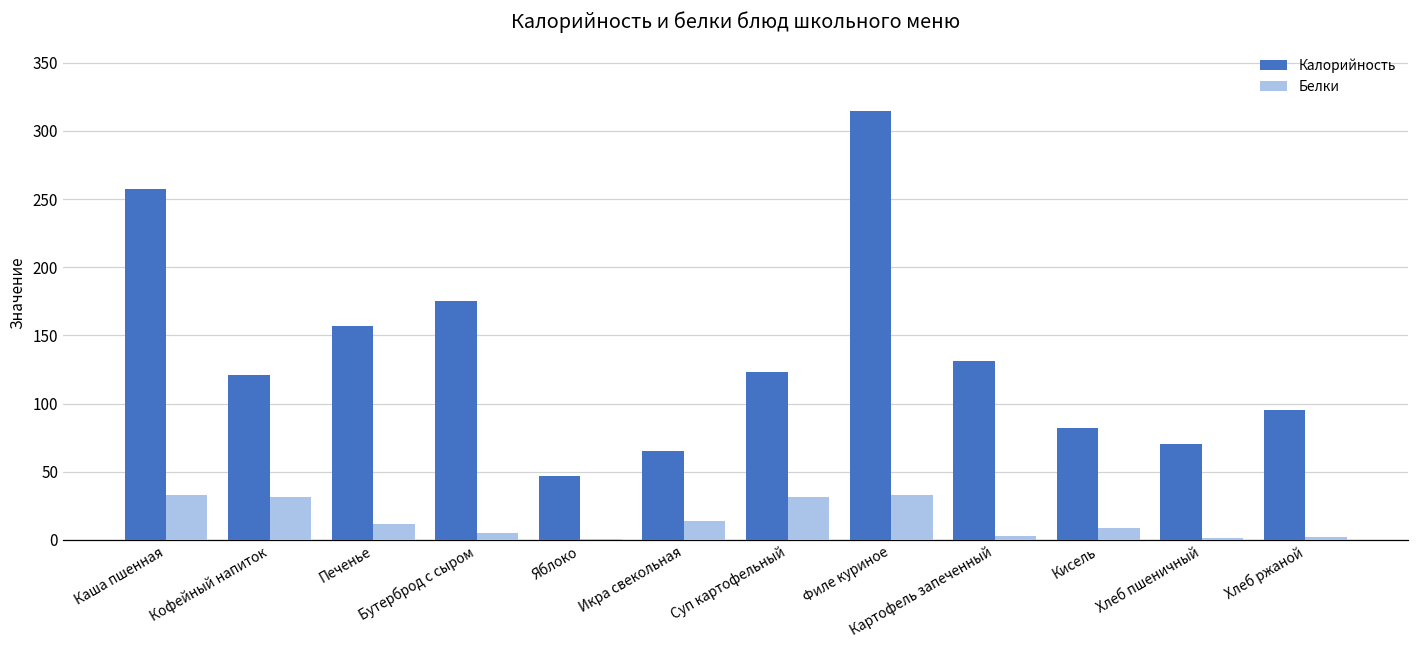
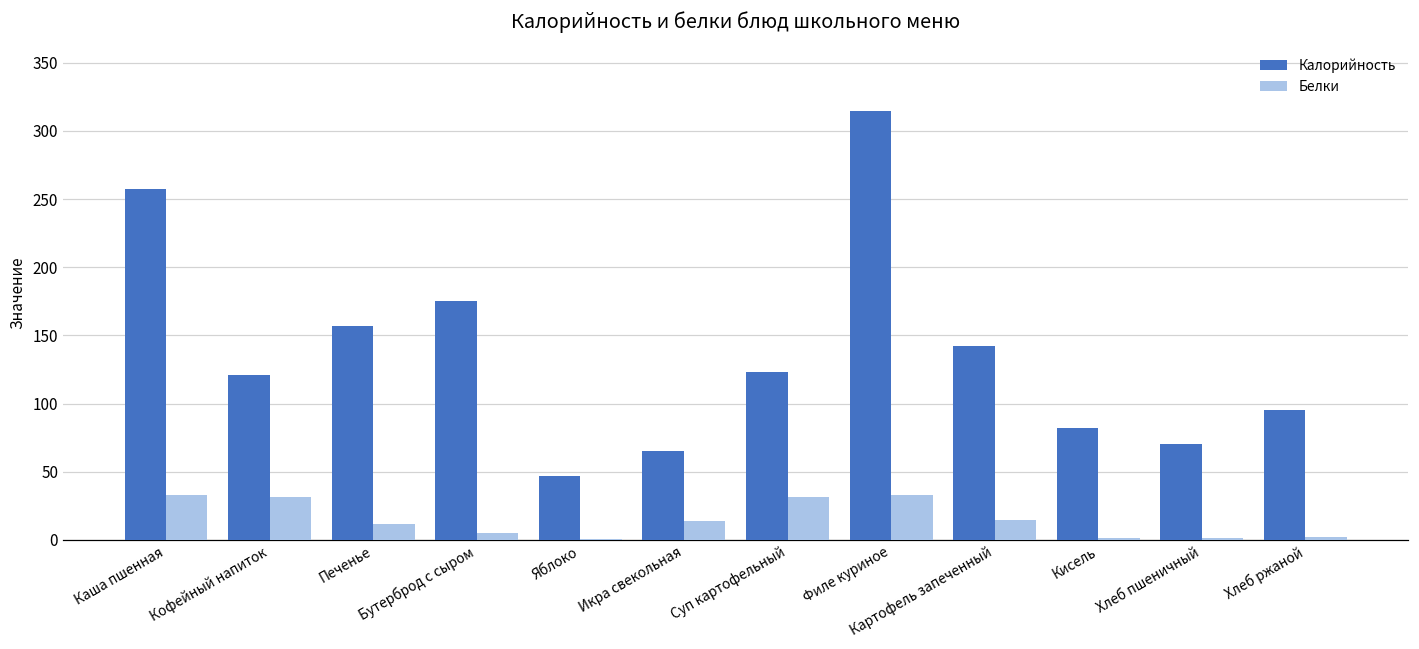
Калорийность, Картофель запеченный: 131 -> 142
Белки, Картофель запеченный: 3 -> 15
Белки, Кисель: 9 -> 1
